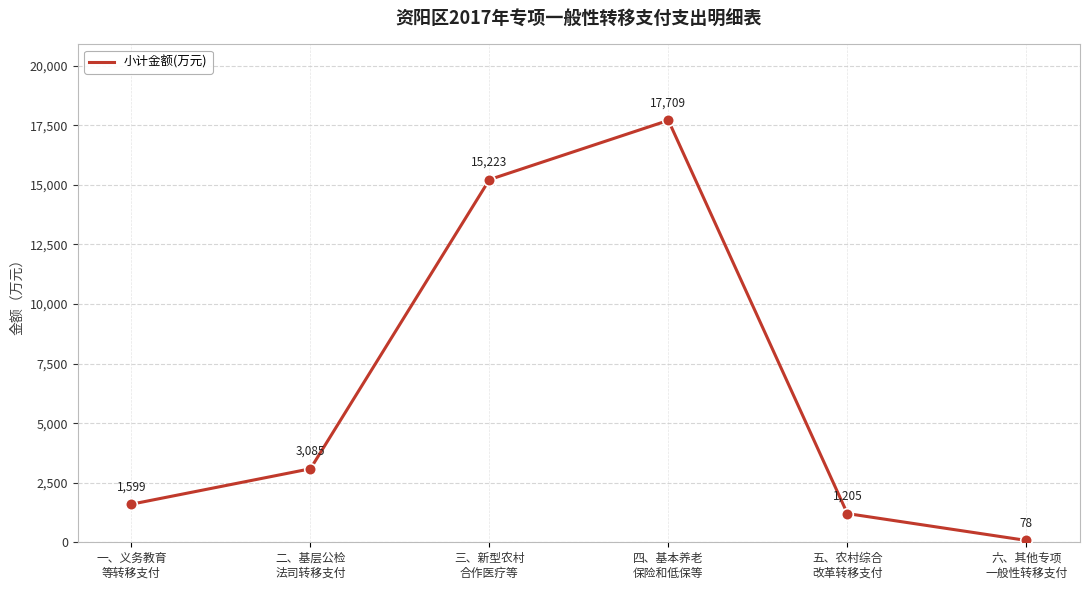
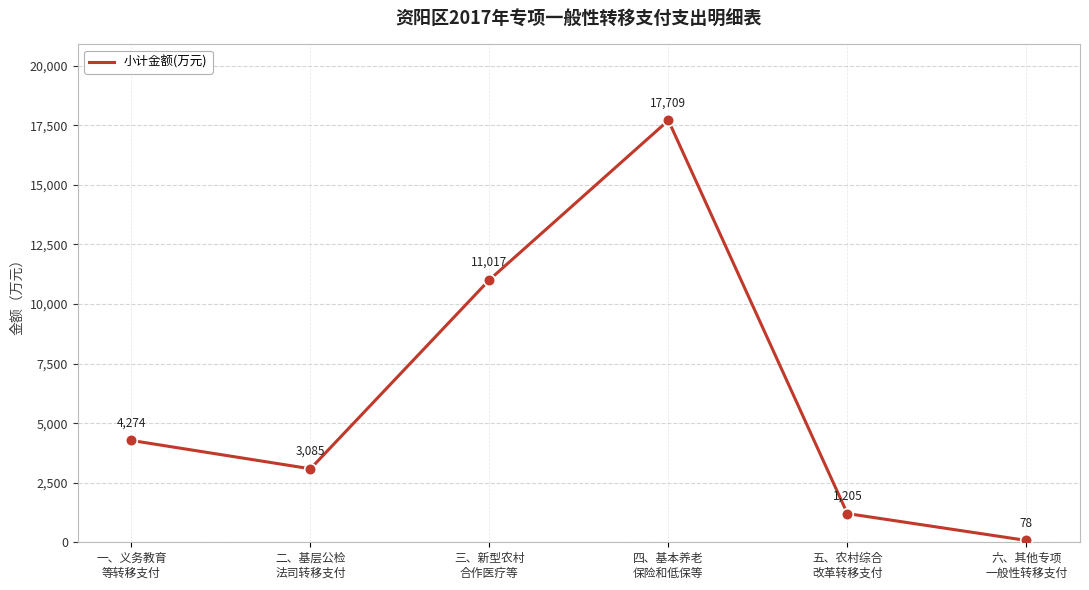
一、义务教育 等转移支付: 1,599 -> 4,274
三、新型农村 合作医疗等: 15,223 -> 11,017
